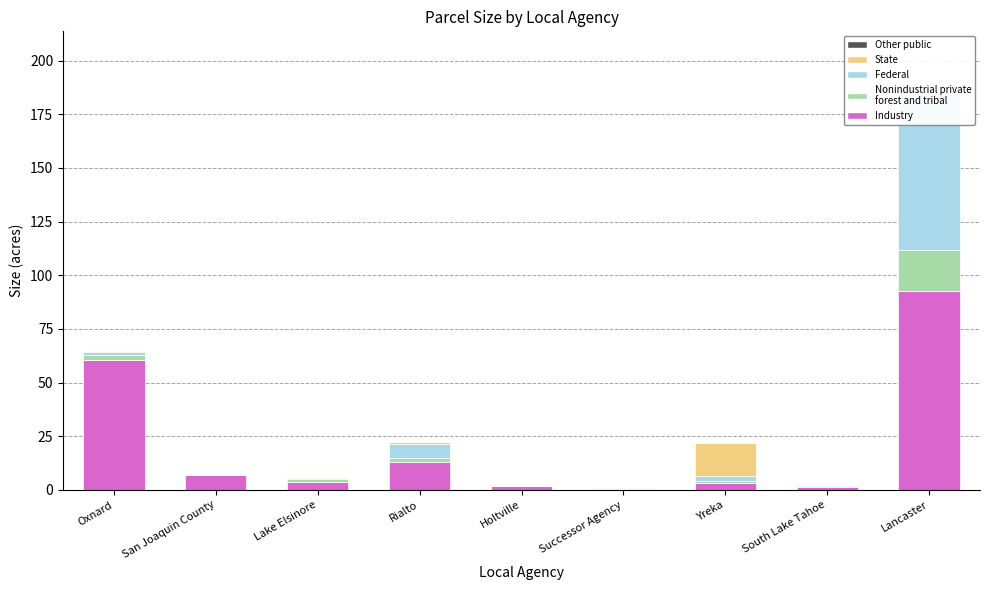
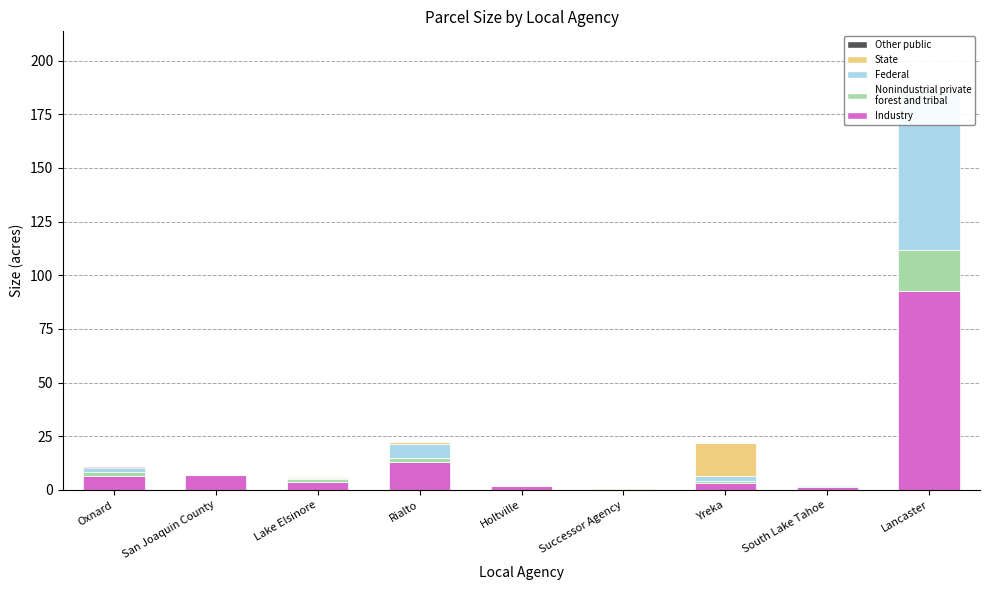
Industry, Oxnard: 61 -> 7
